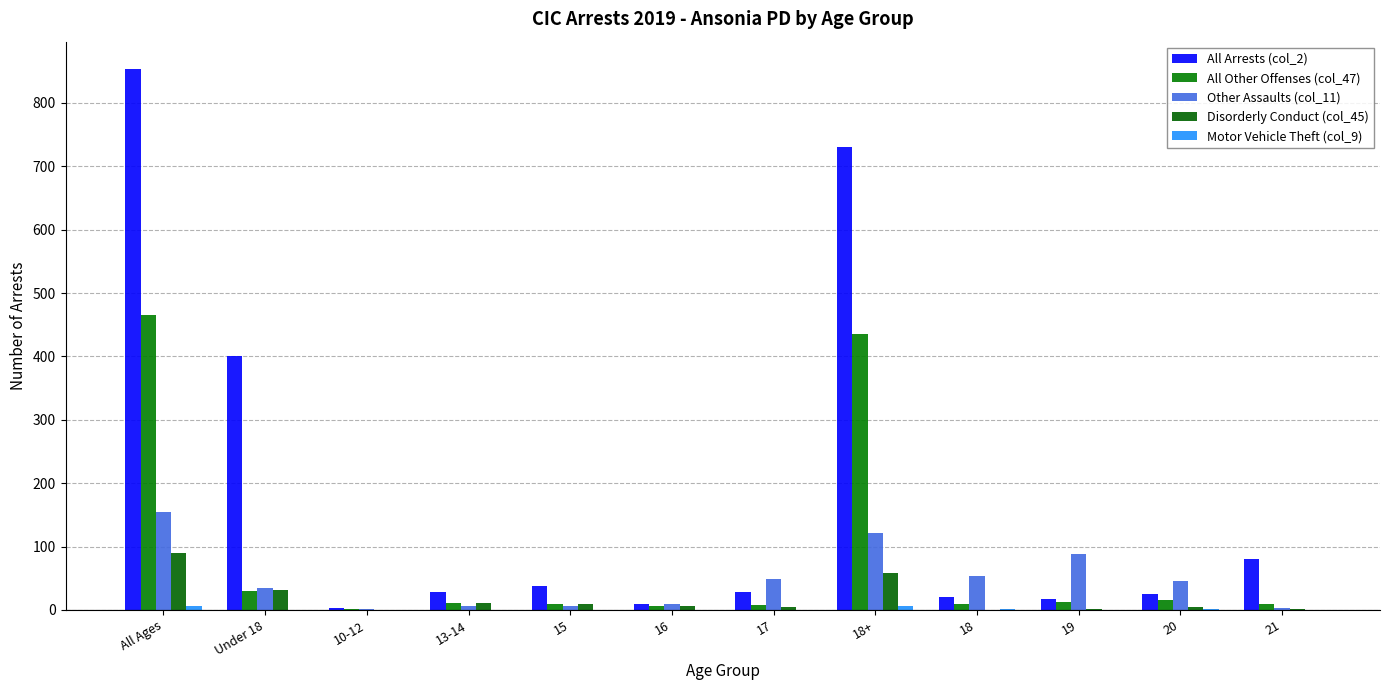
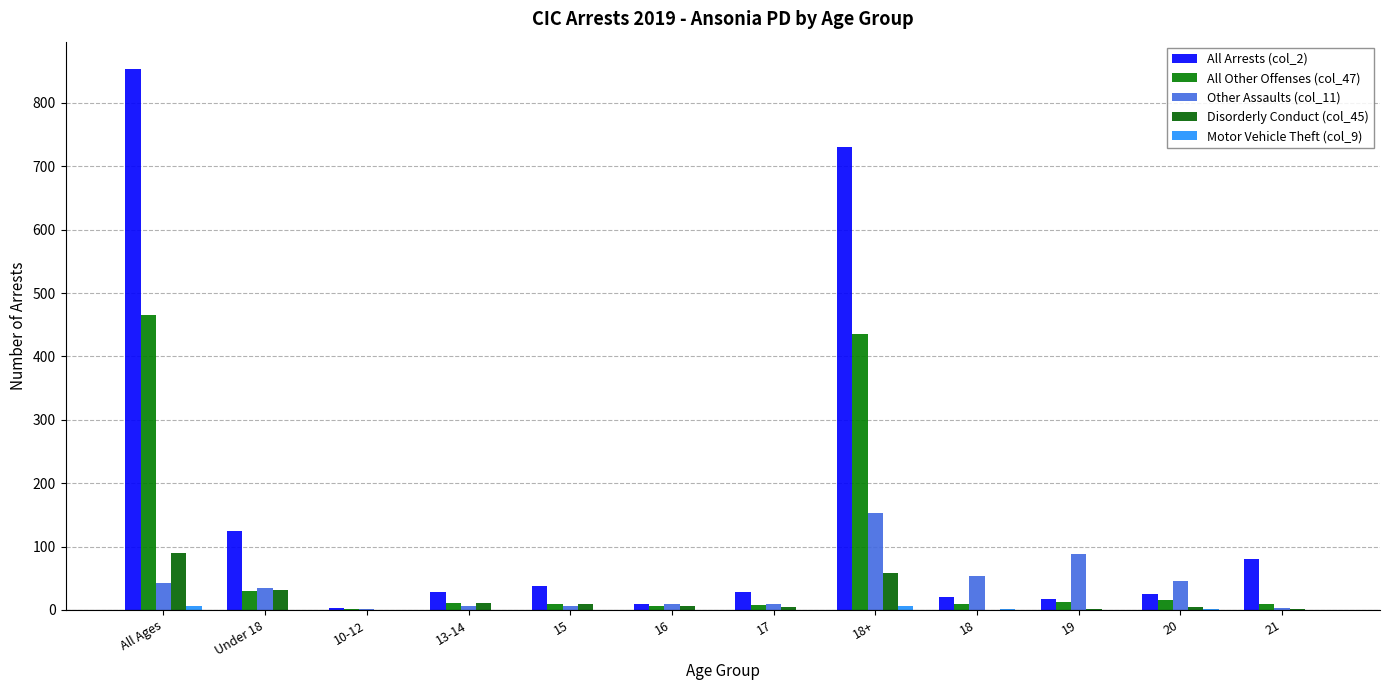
Other Assaults (col_11), All Ages: 160 -> 40
All Arrests (col_2), Under 18: 400 -> 120
Other Assaults (col_11), 17: 50 -> 10
Other Assaults (col_11), 18+: 120 -> 150
